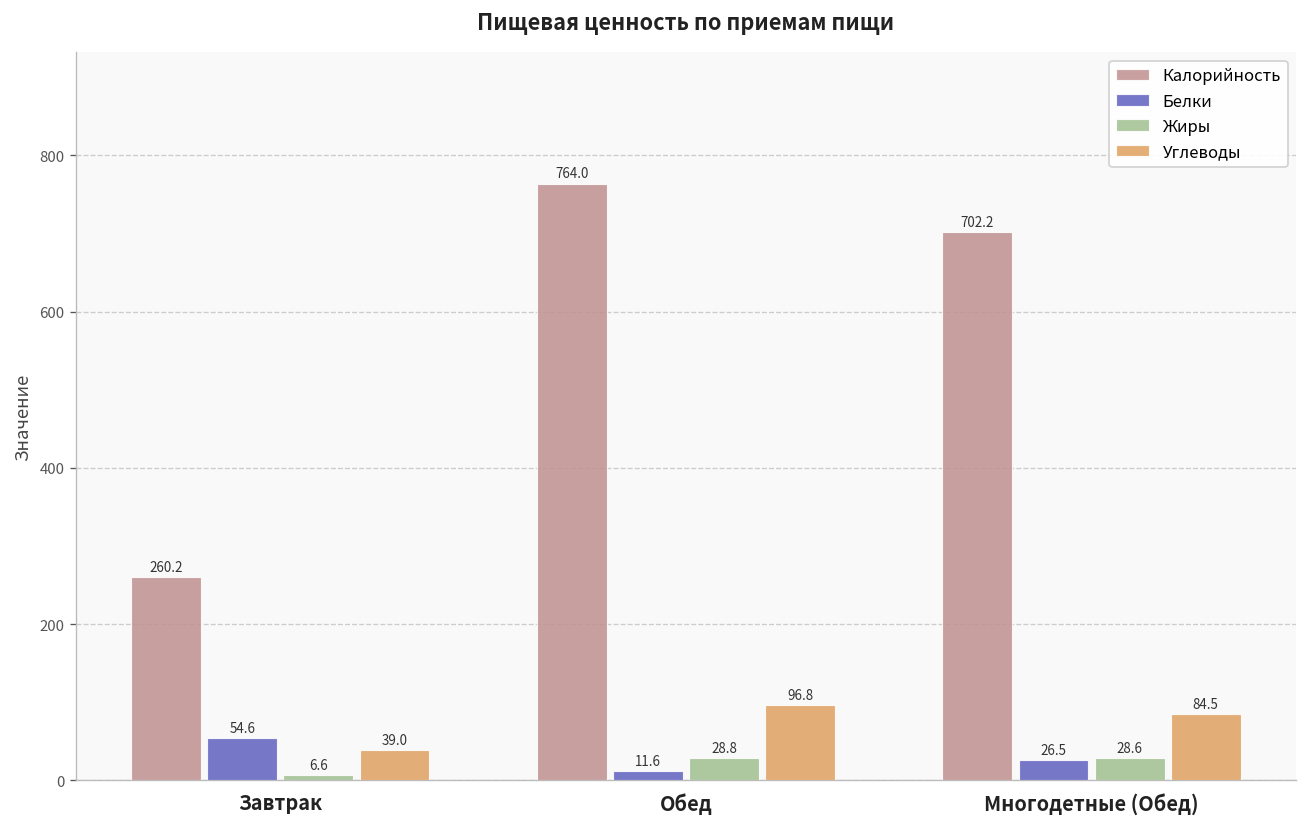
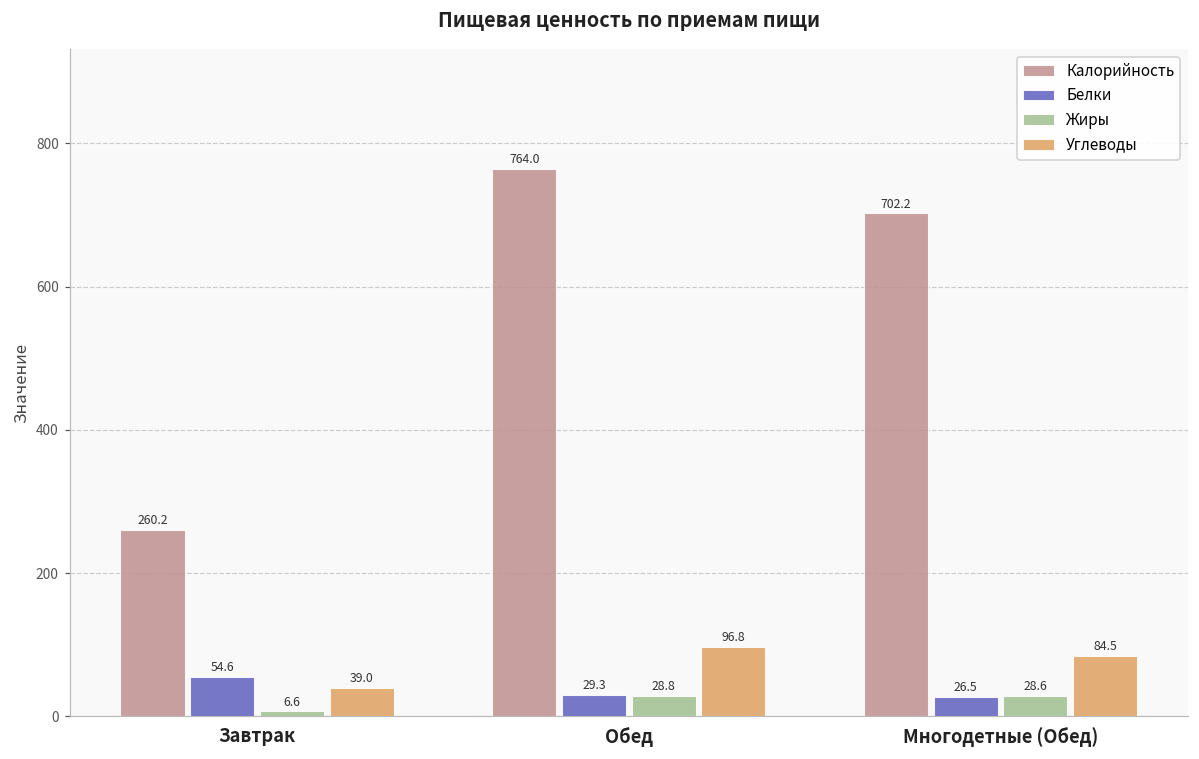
Белки, Обед: 11.6 -> 29.3
